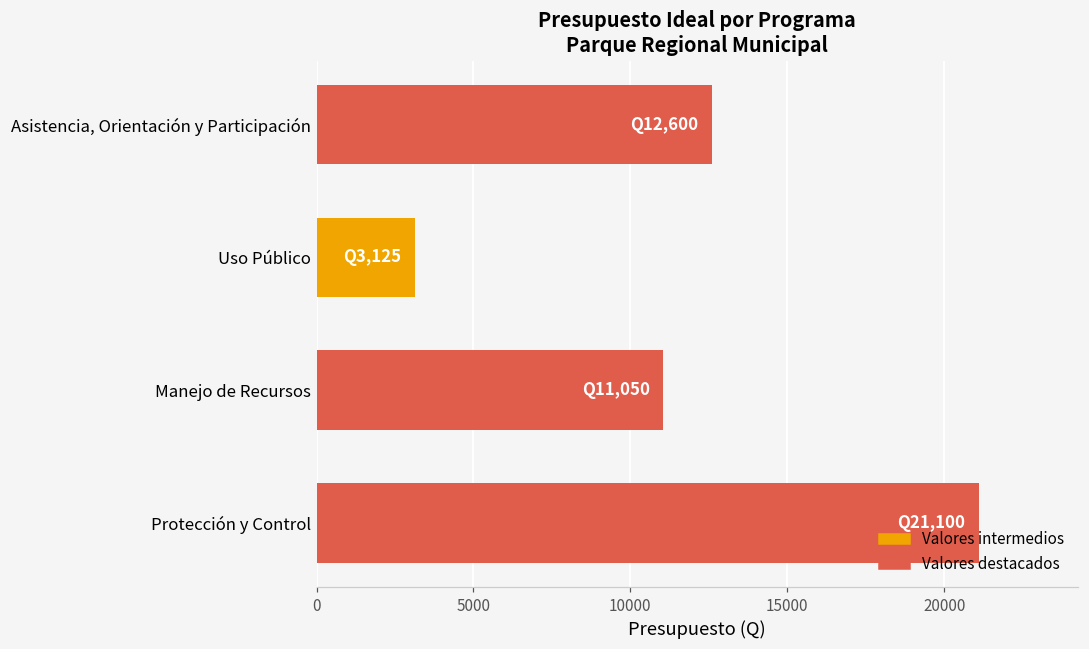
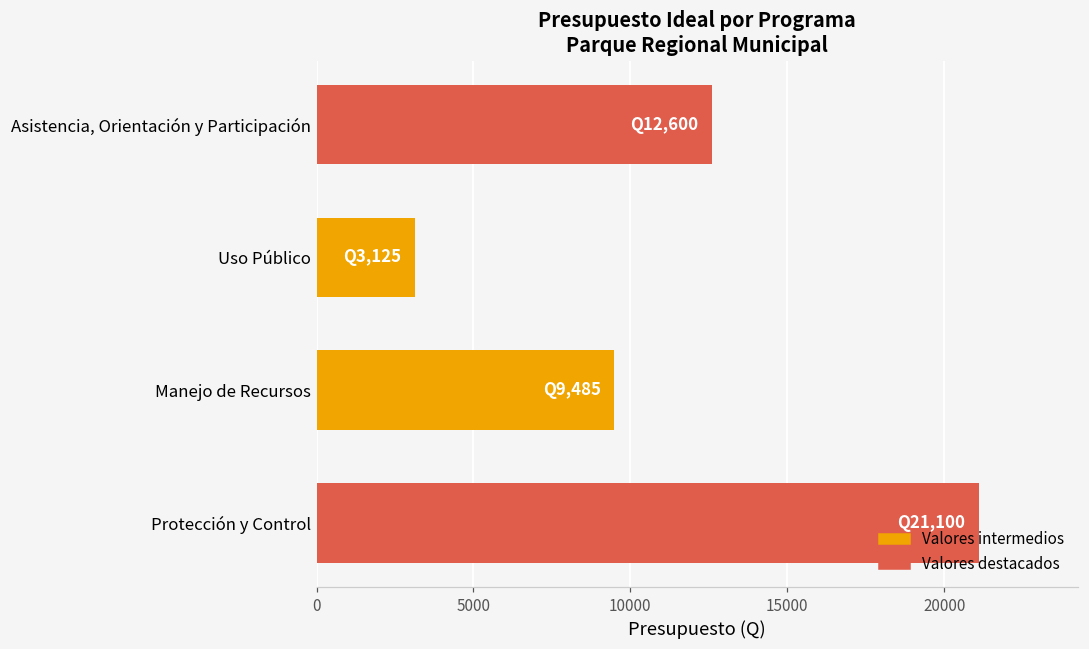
Manejo de Recursos: 11,050 -> 9,485
